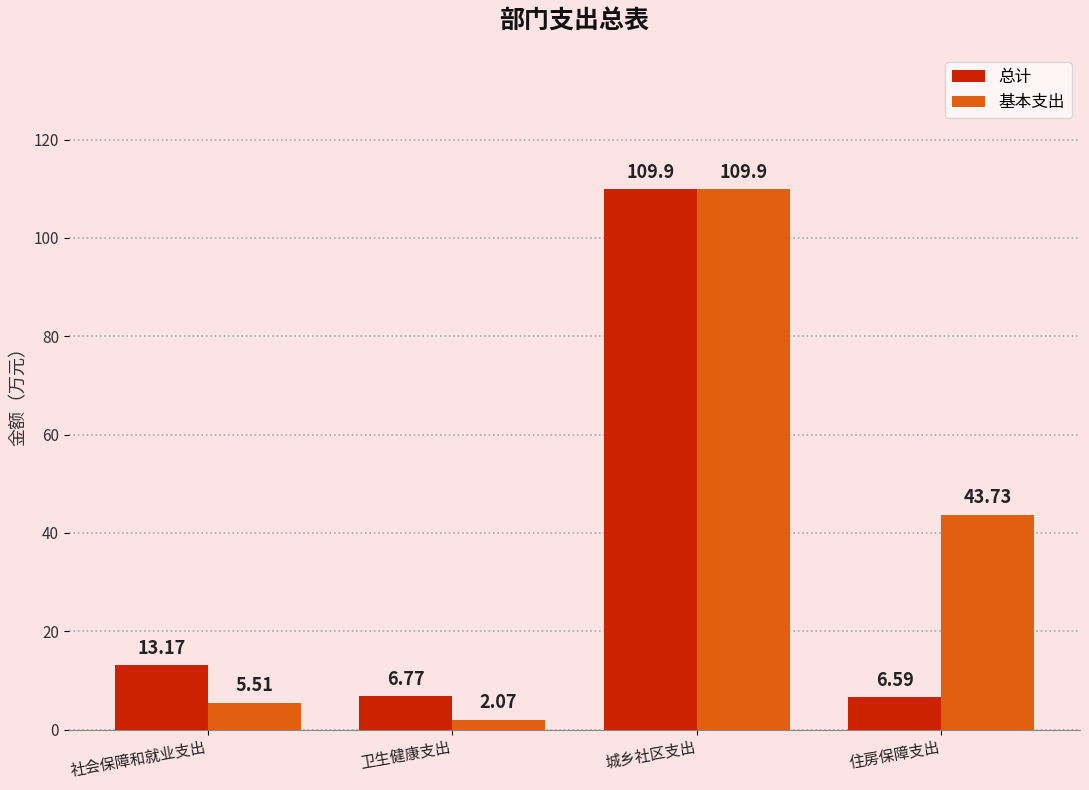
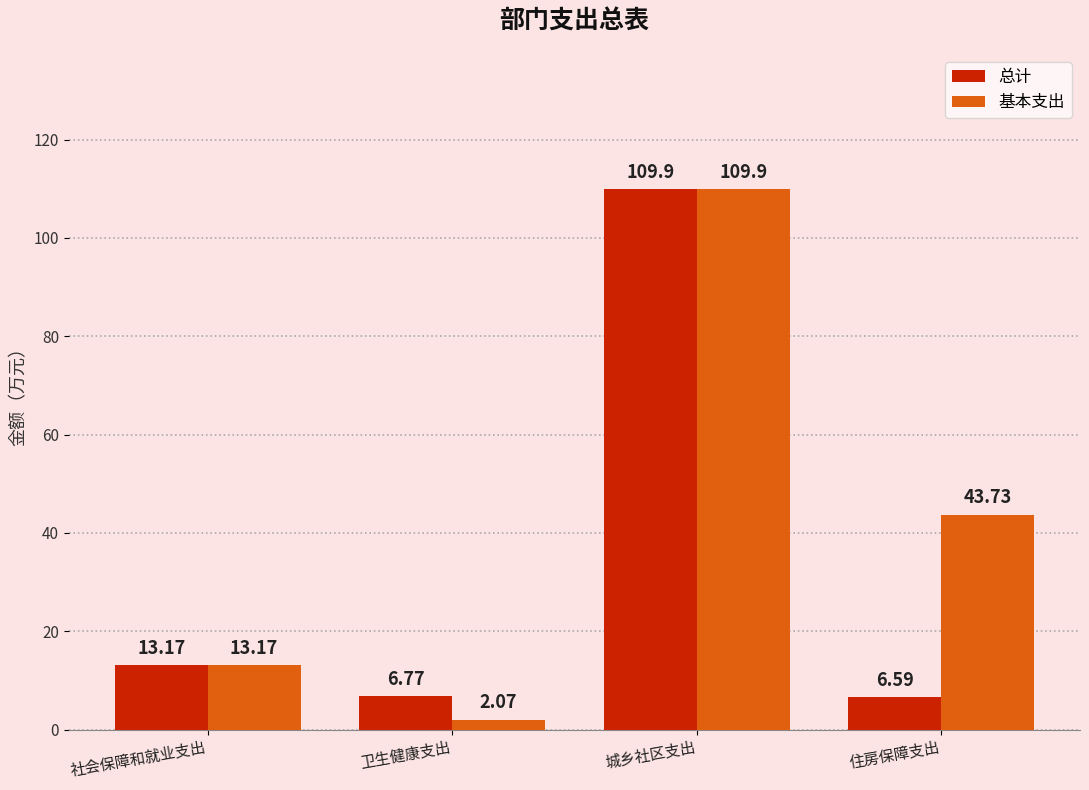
基本支出, 社会保障和就业支出: 5.51 -> 13.17
